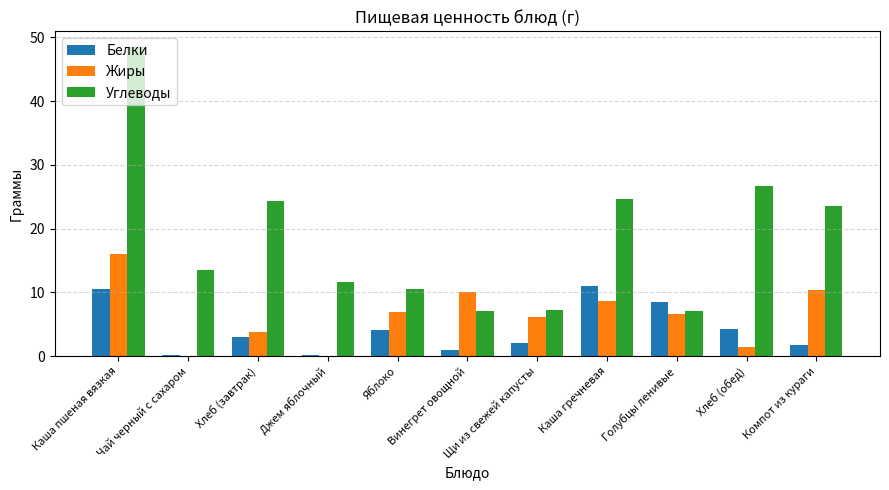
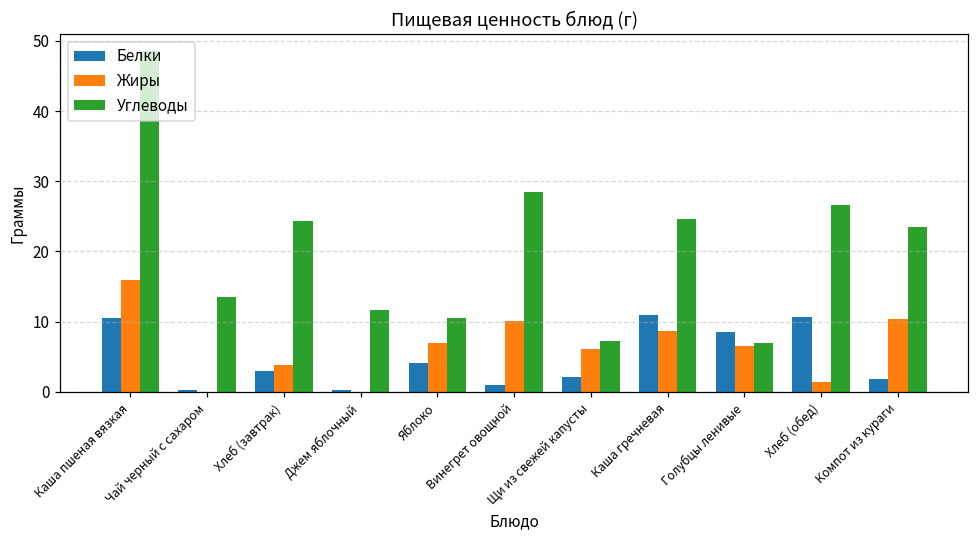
Углеводы, Винегрет овощной: 7 -> 29
Белки, Хлеб (обед): 4 -> 11
